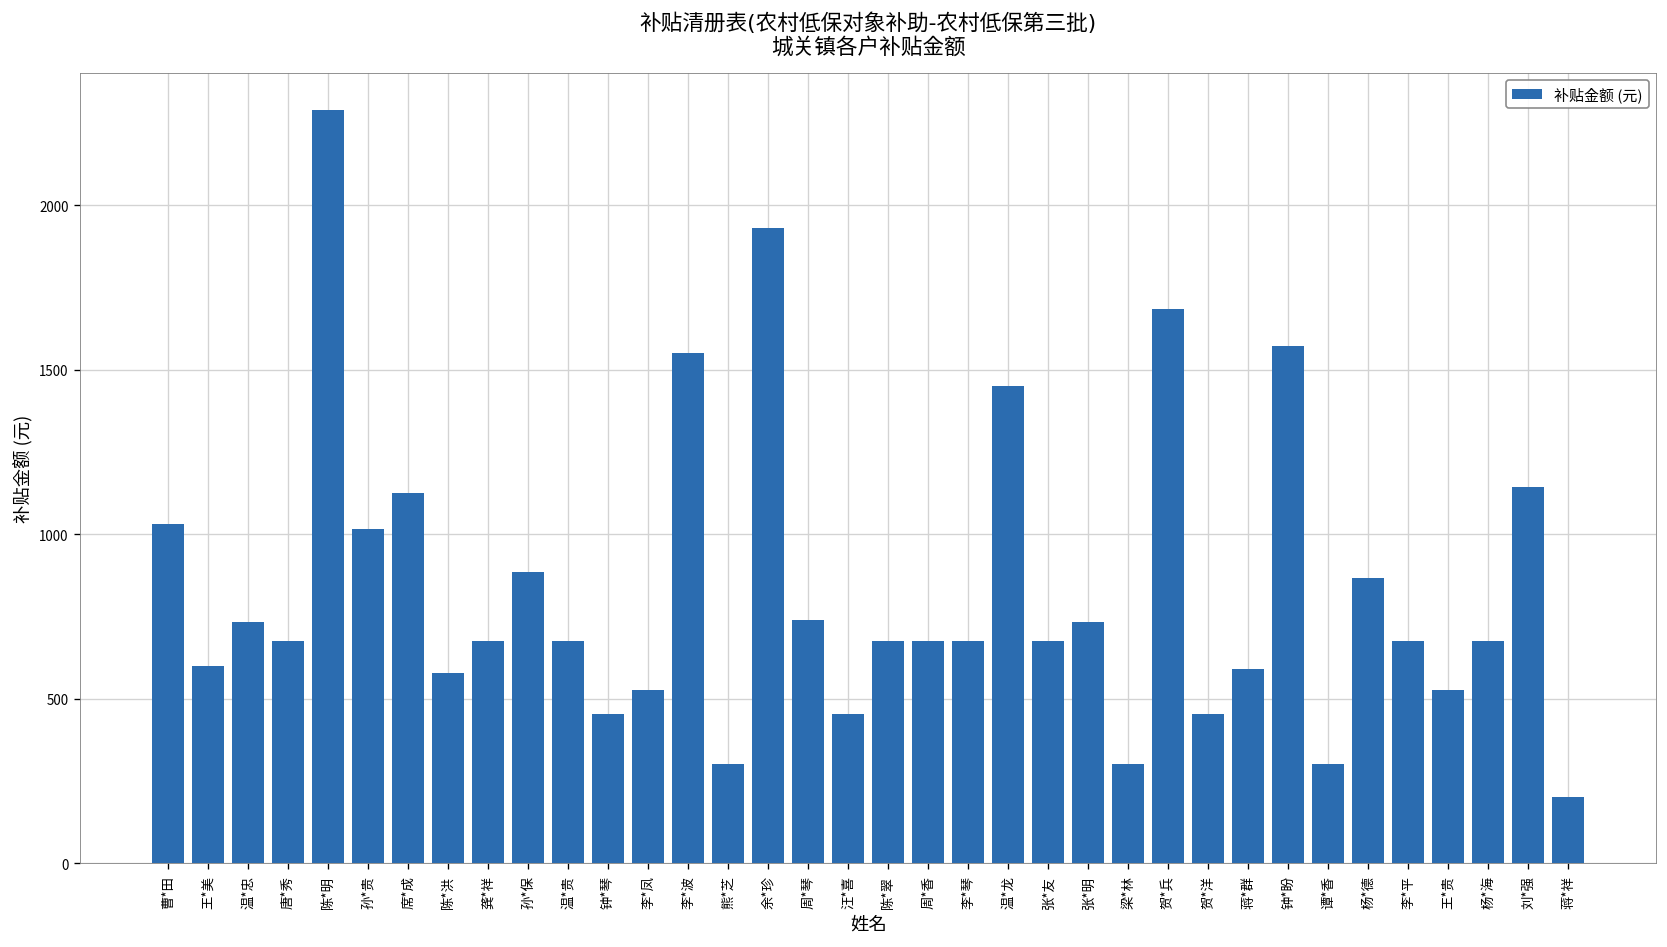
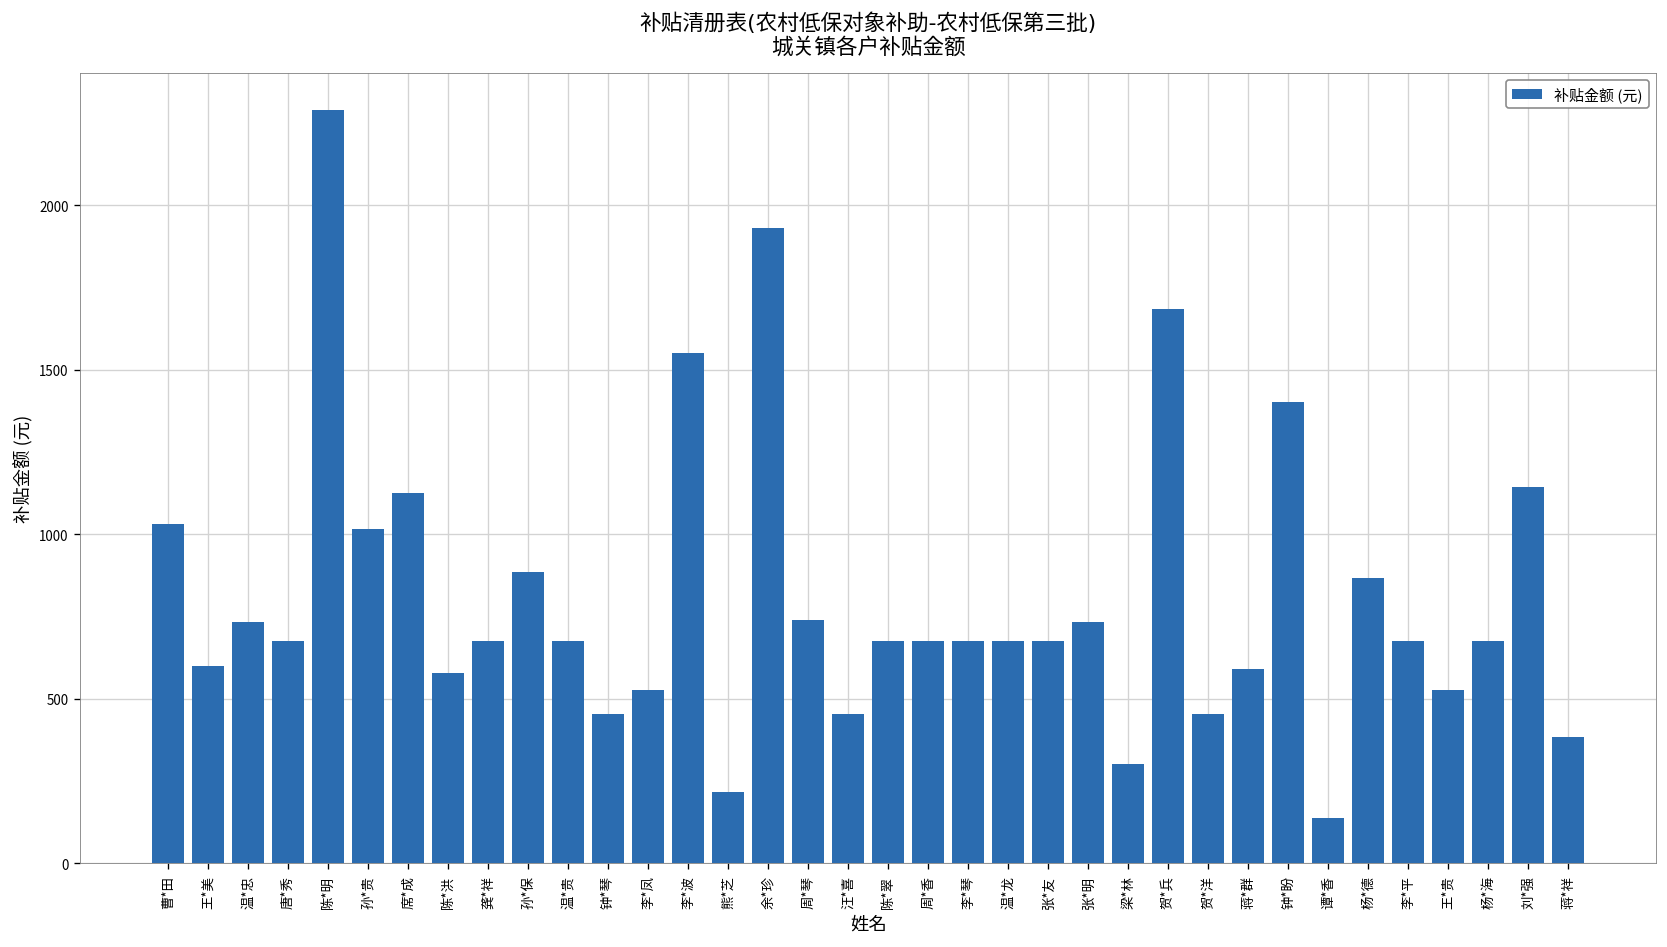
熊*芝: 300 -> 220
温*龙: 1450 -> 680
钟*盼: 1570 -> 1400
谭*香: 300 -> 140
蒋*祥: 200 -> 390
